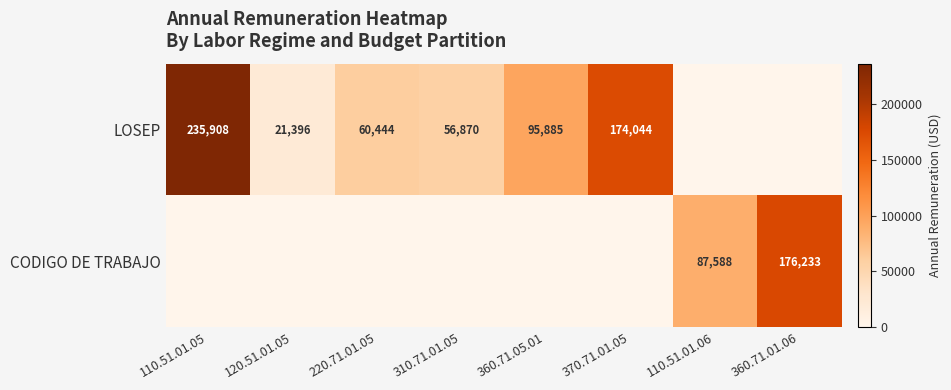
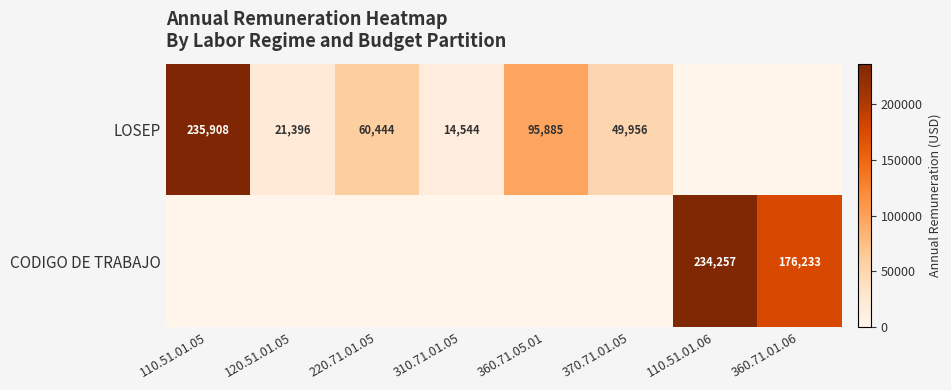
LOSEP, 310.71.01.05: 56,870 -> 14,544
LOSEP, 370.71.01.05: 174,044 -> 49,956
CODIGO DE TRABAJO, 110.51.01.06: 87,588 -> 234,257
